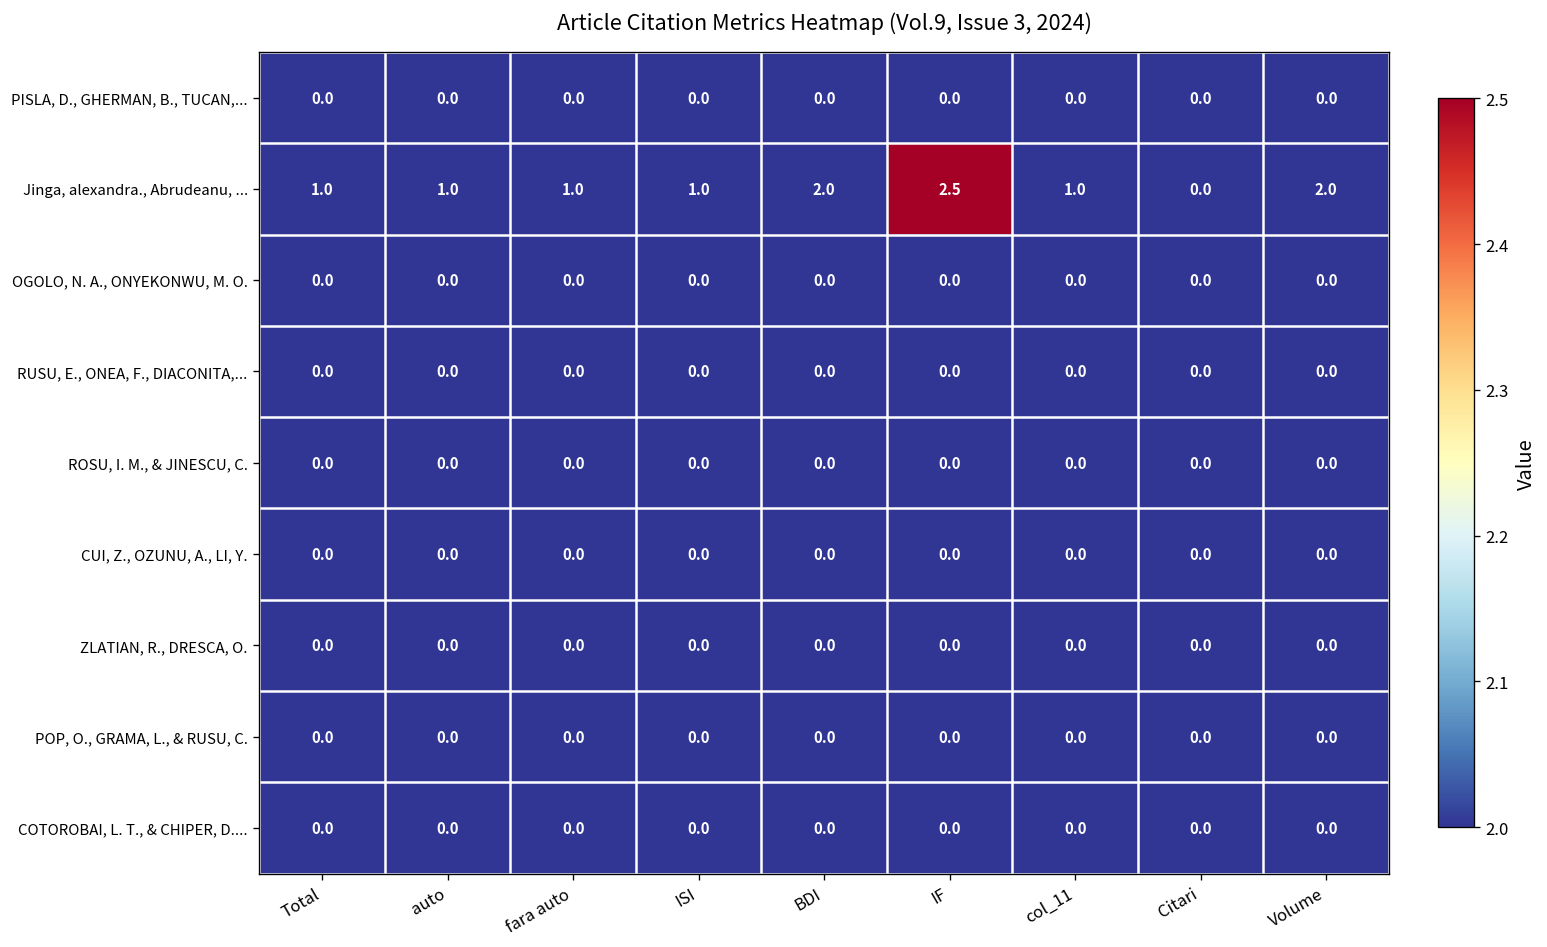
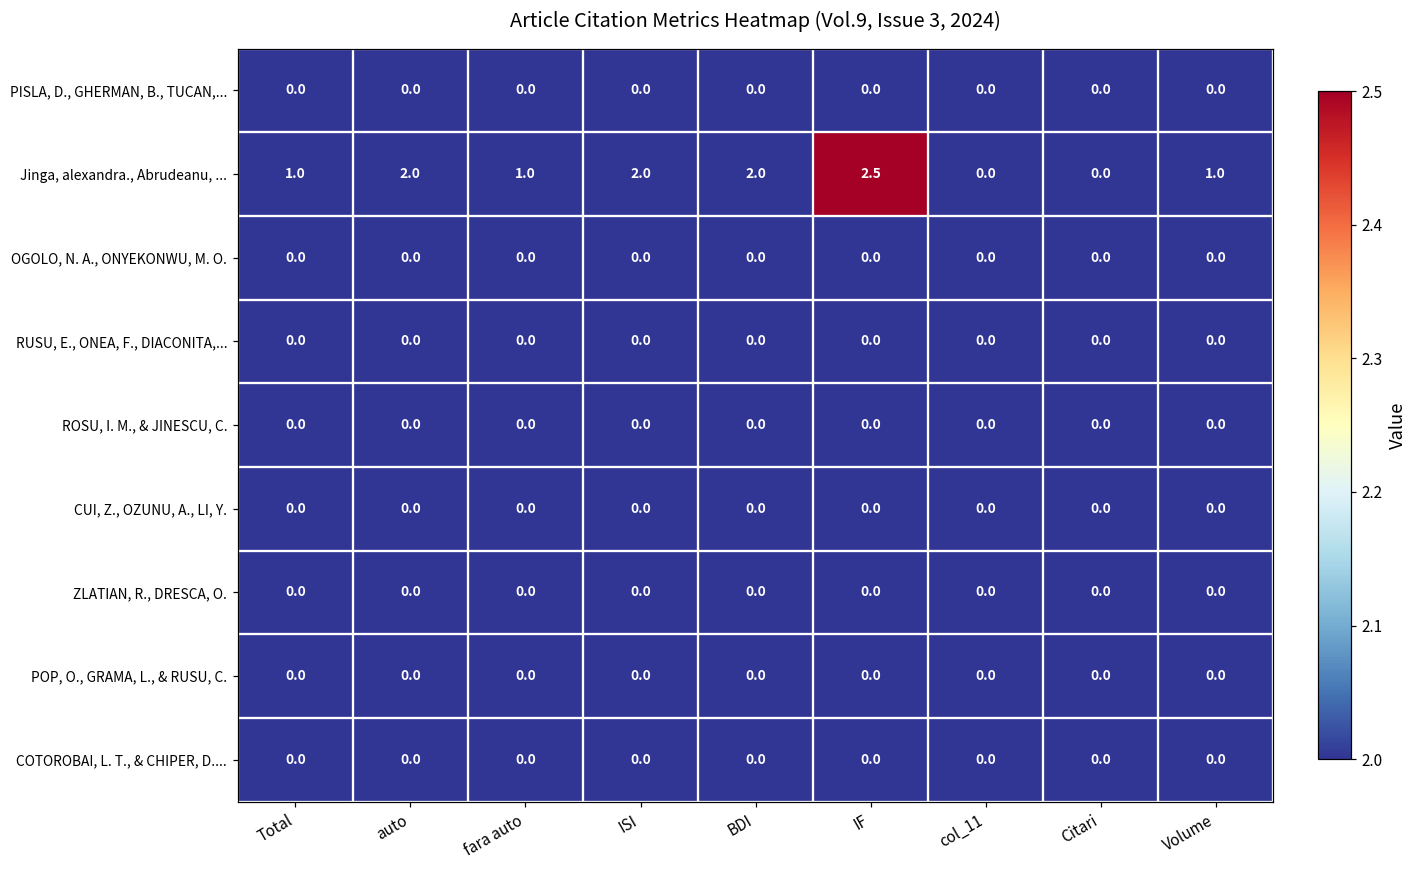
Jinga, alexandra., Abrudeanu, ..., auto: 1.0 -> 2.0
Jinga, alexandra., Abrudeanu, ..., ISI: 1.0 -> 2.0
Jinga, alexandra., Abrudeanu, ..., col_11: 1.0 -> 0.0
Jinga, alexandra., Abrudeanu, ..., Volume: 2.0 -> 1.0
